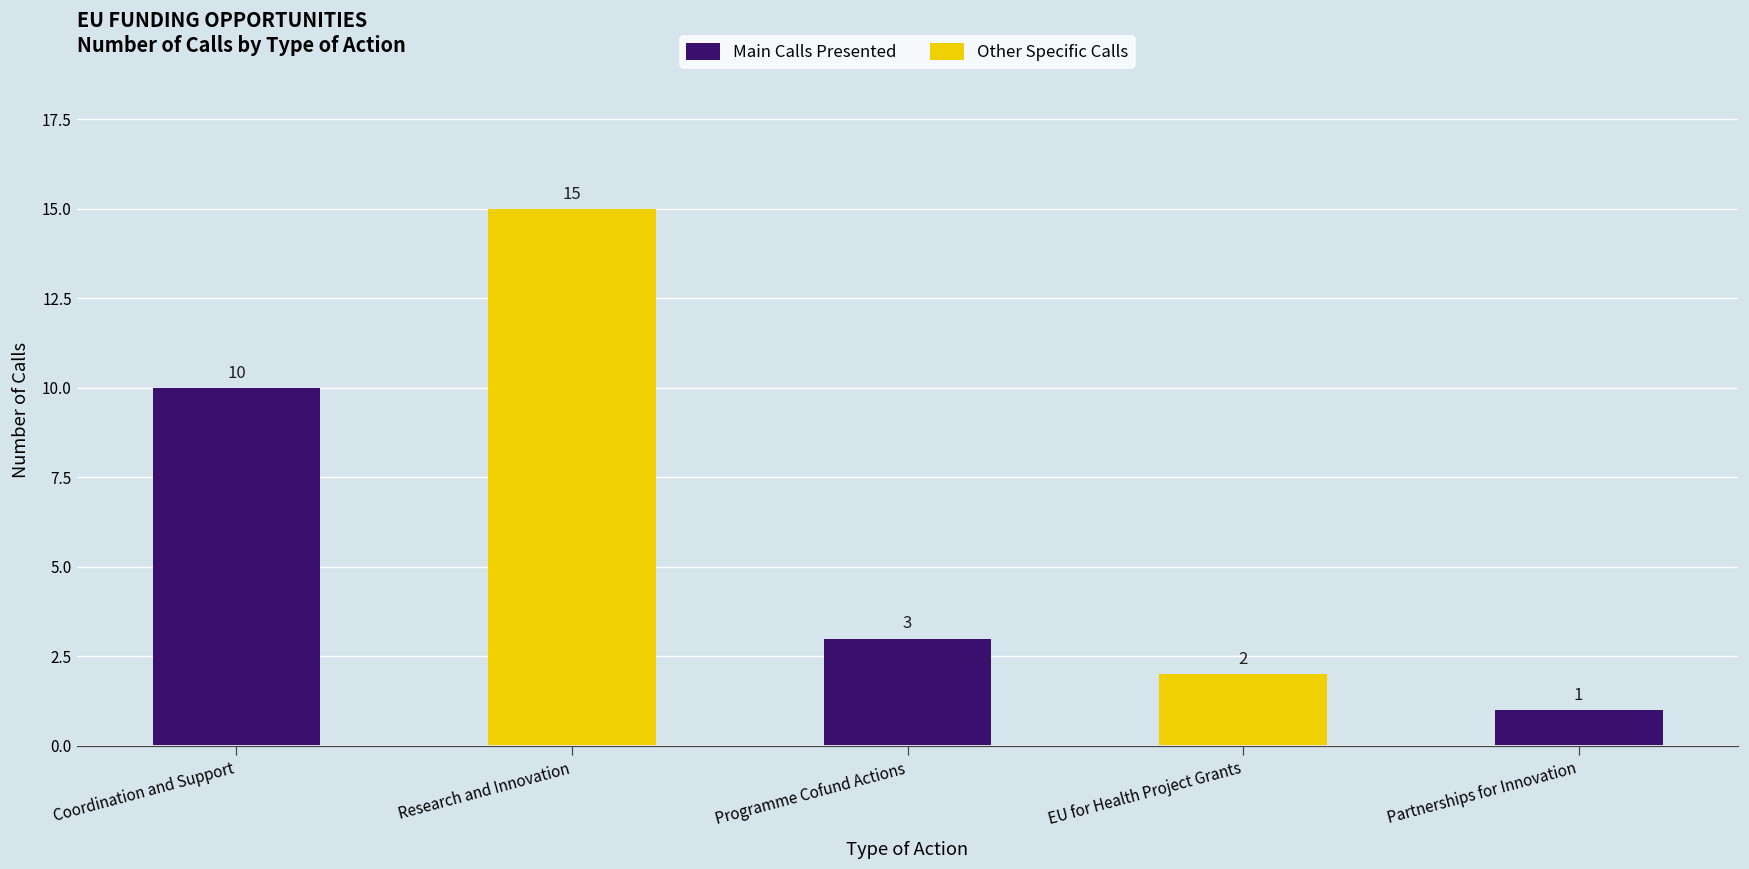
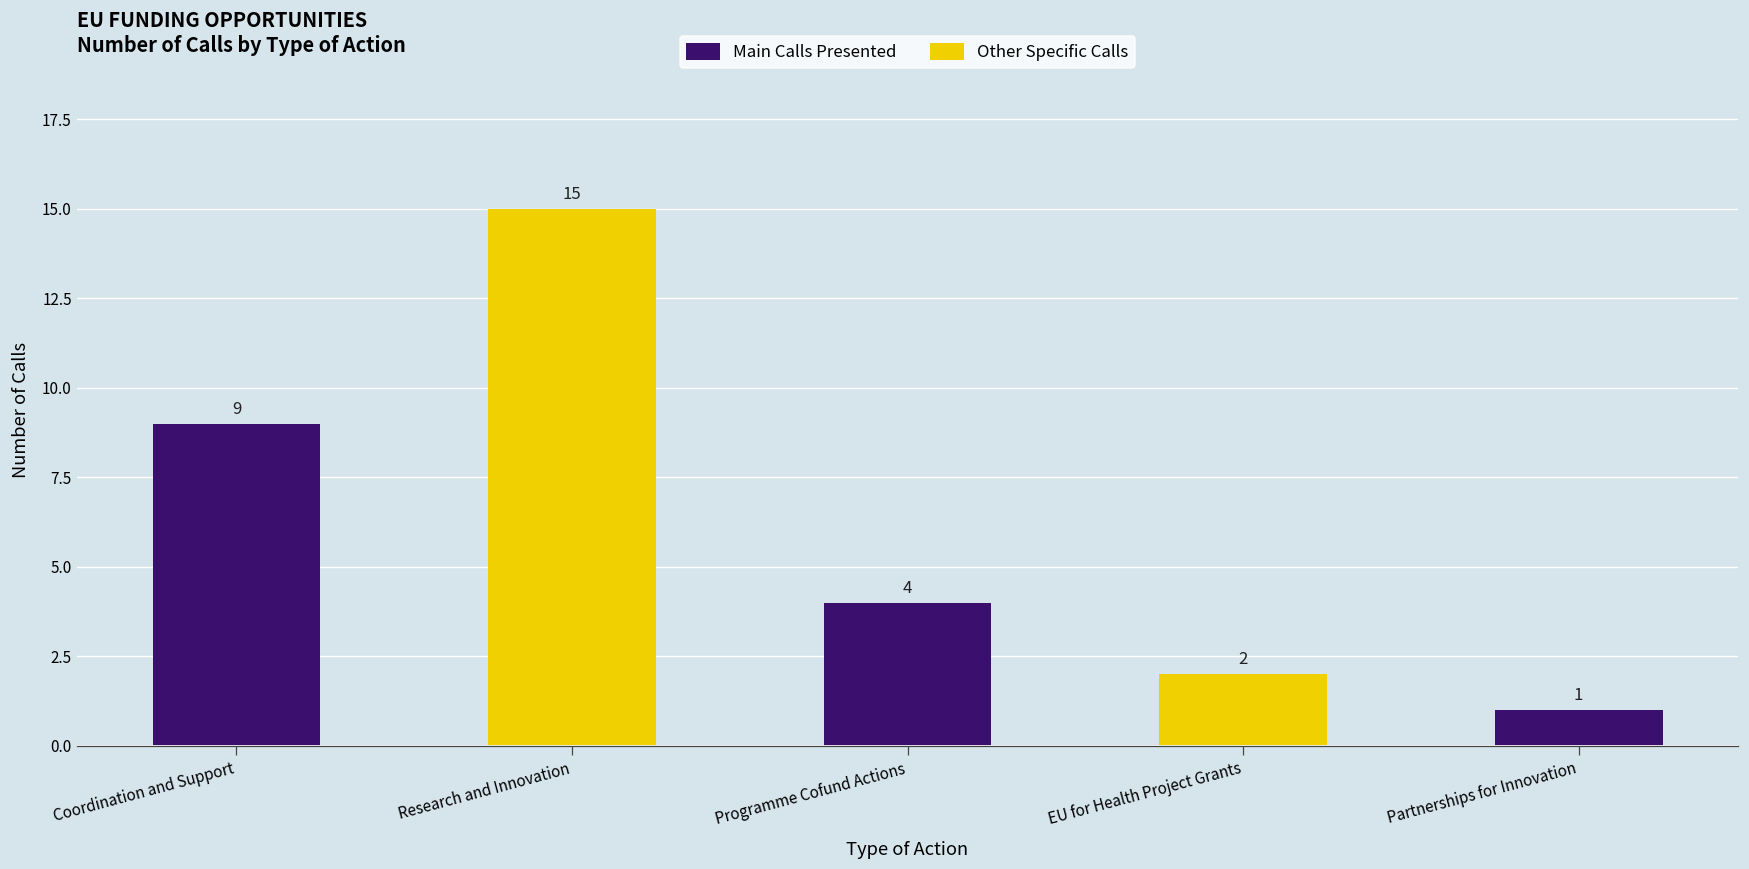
Coordination and Support: 10 -> 9
Programme Cofund Actions: 3 -> 4
